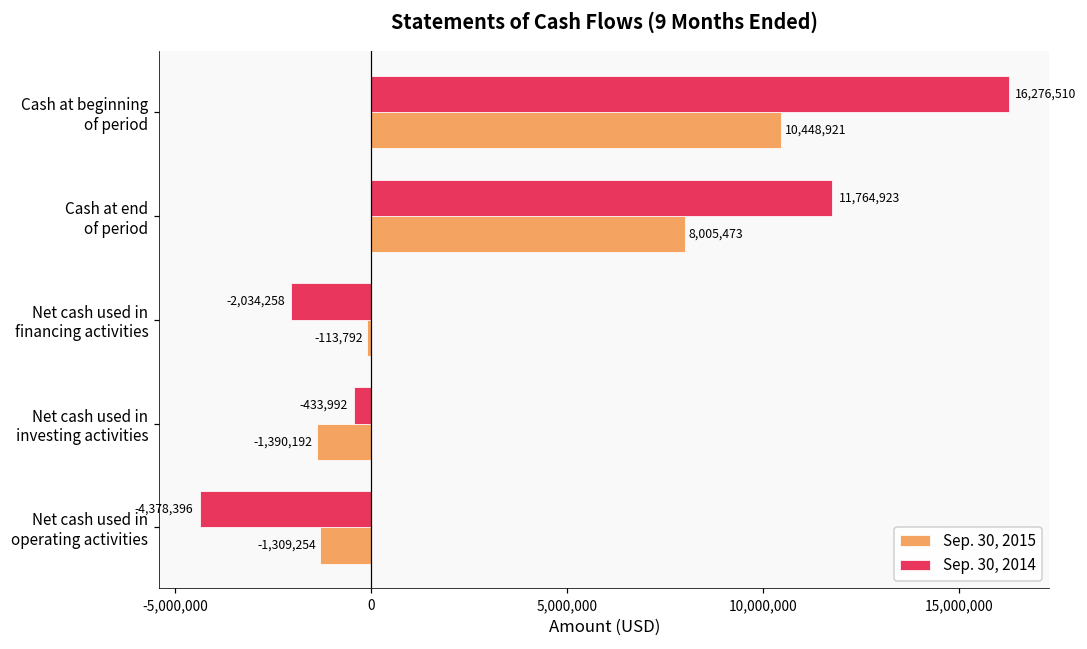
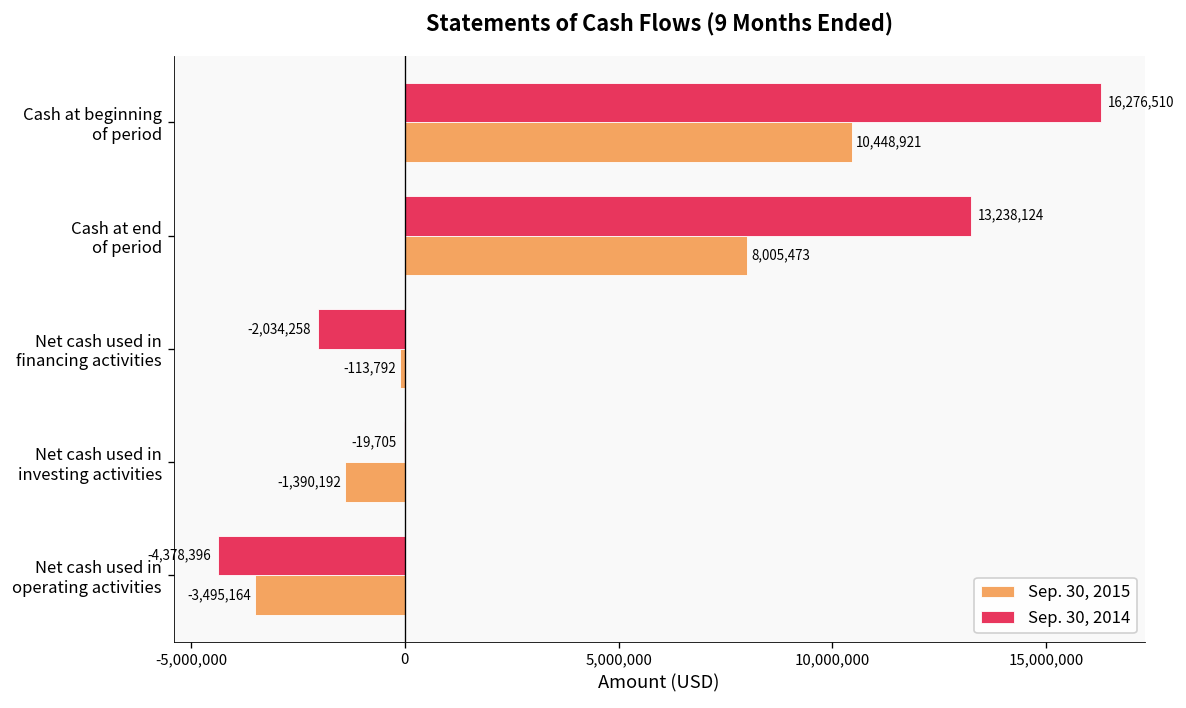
Sep. 30, 2014, Cash at end of period: 11,764,923 -> 13,238,124
Sep. 30, 2014, Net cash used in investing activities: -433,992 -> -19,705
Sep. 30, 2015, Net cash used in operating activities: -1,309,254 -> -3,495,164
